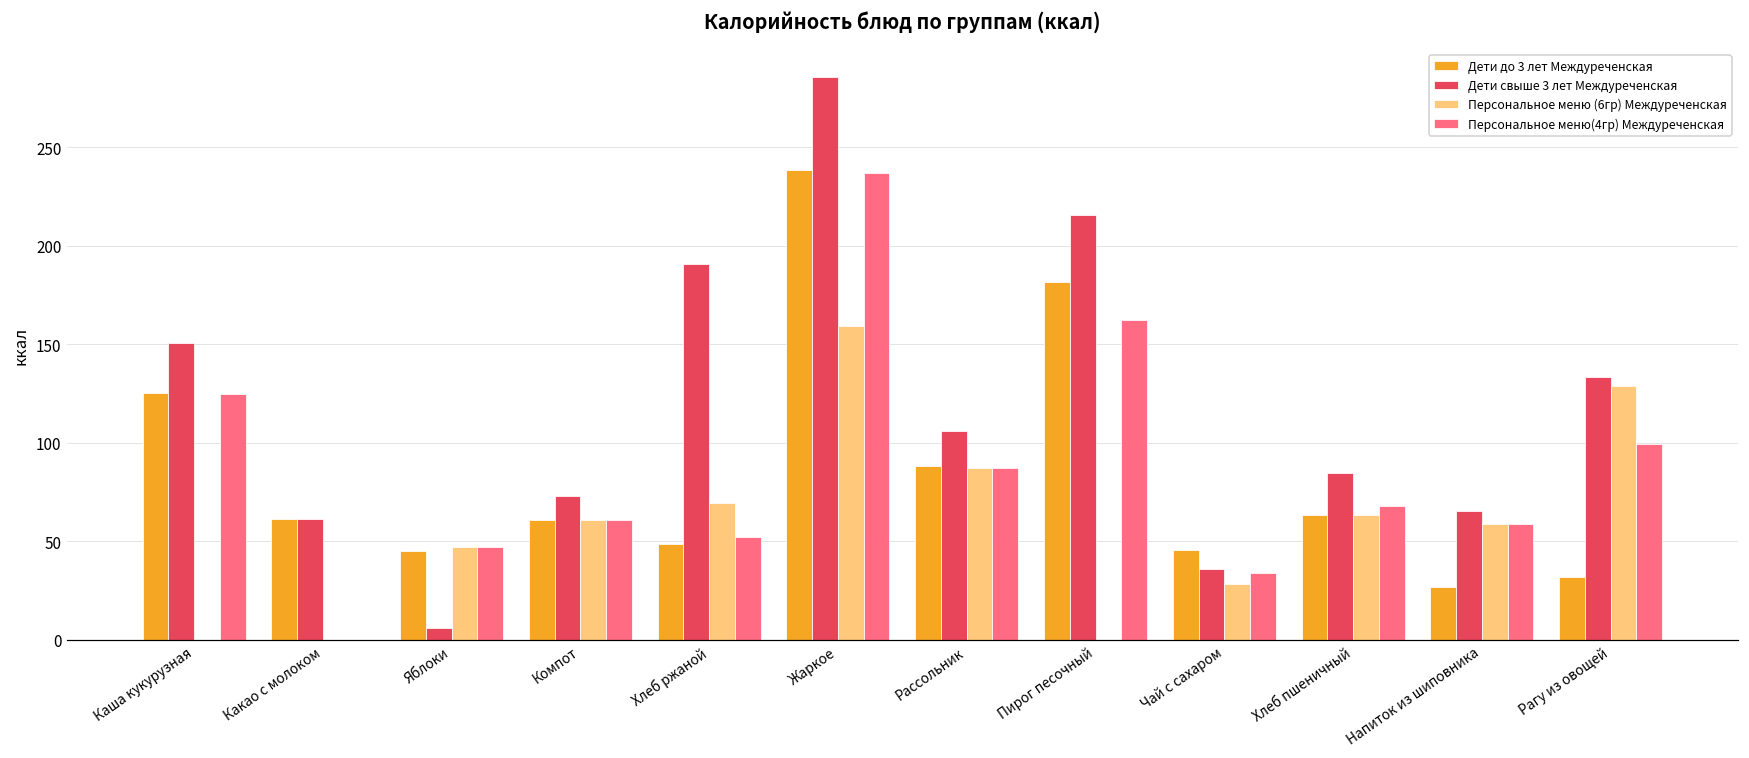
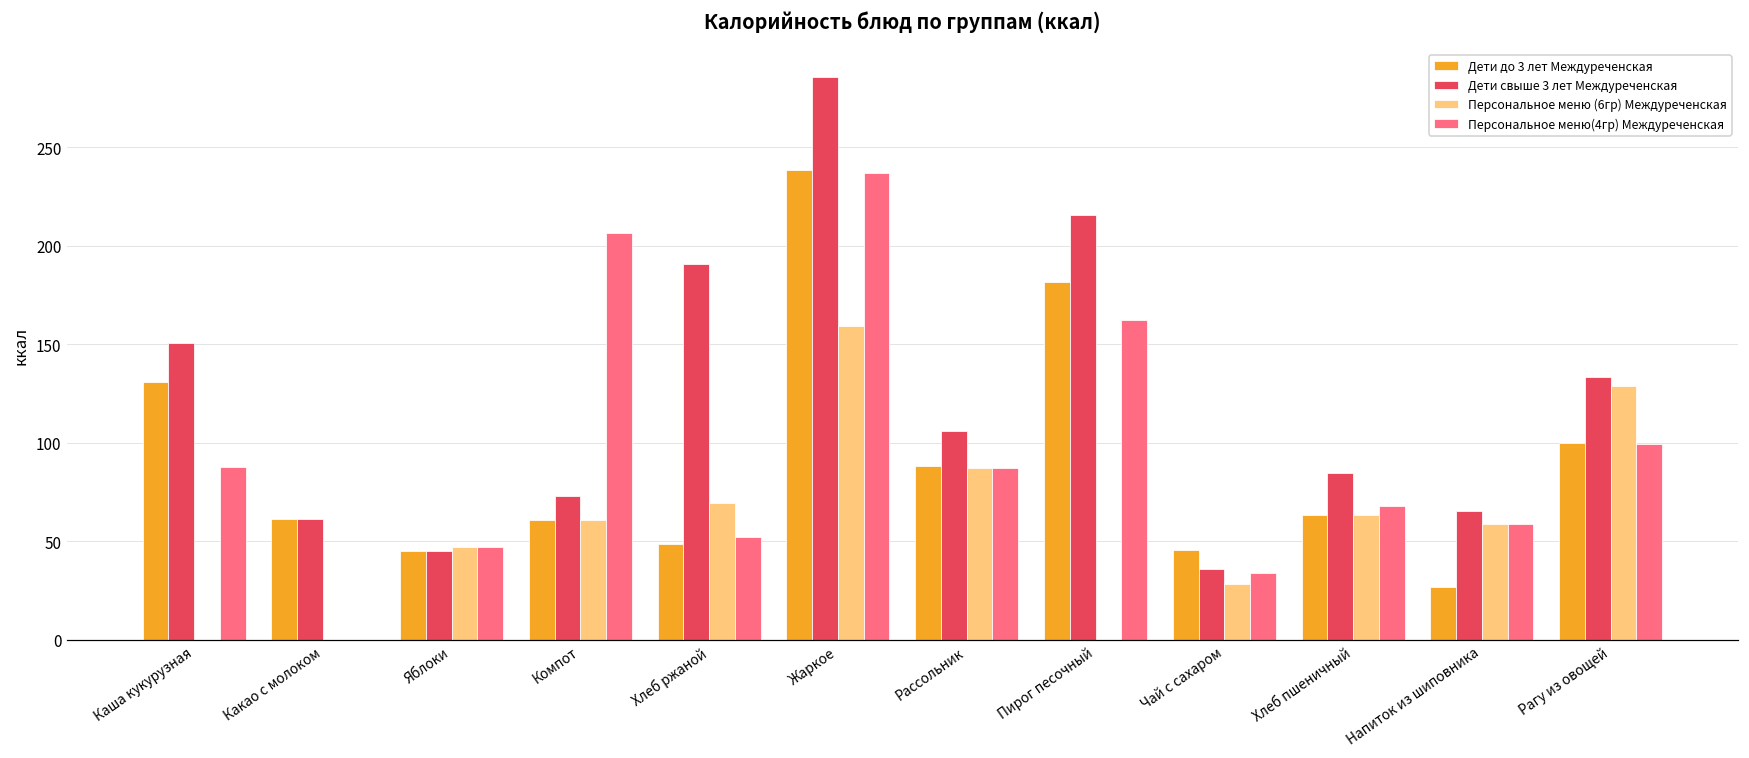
Дети до 3 лет Междуреченская, Каша кукурузная: 126 -> 131
Персональное меню(4гр) Междуреченская, Каша кукурузная: 125 -> 88
Дети свыше 3 лет Междуреченская, Яблоки: 6 -> 45
Персональное меню(4гр) Междуреченская, Компот: 61 -> 206
Дети до 3 лет Междуреченская, Рагу из овощей: 32 -> 100
